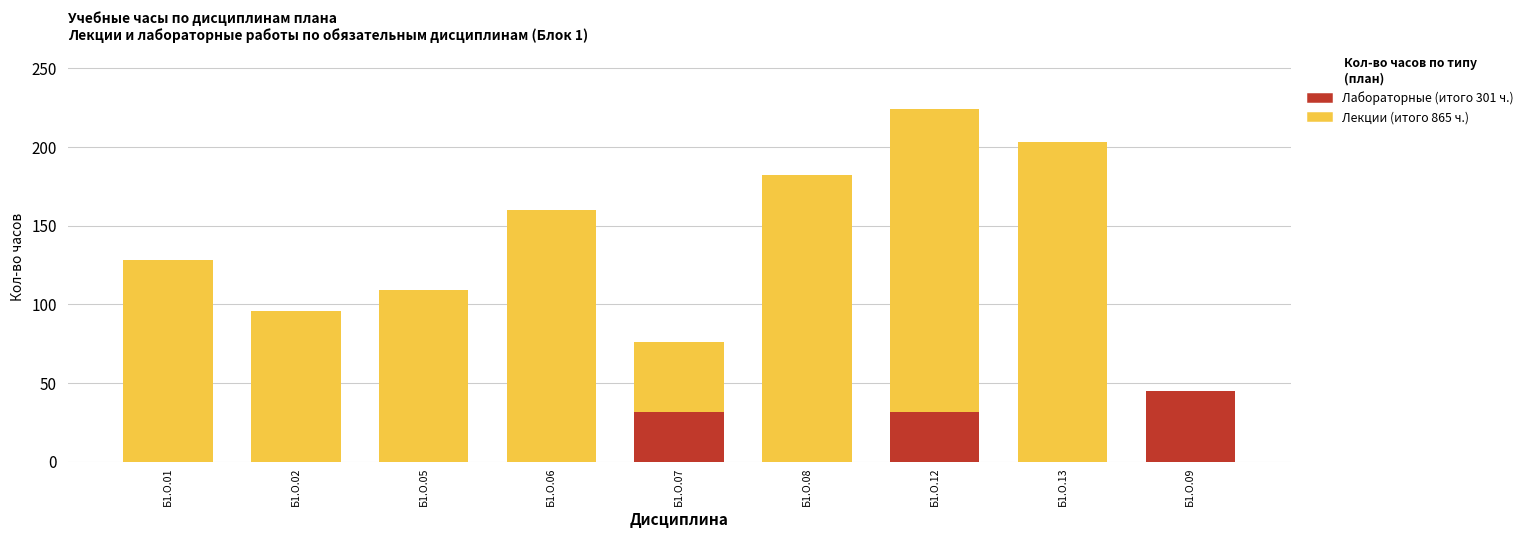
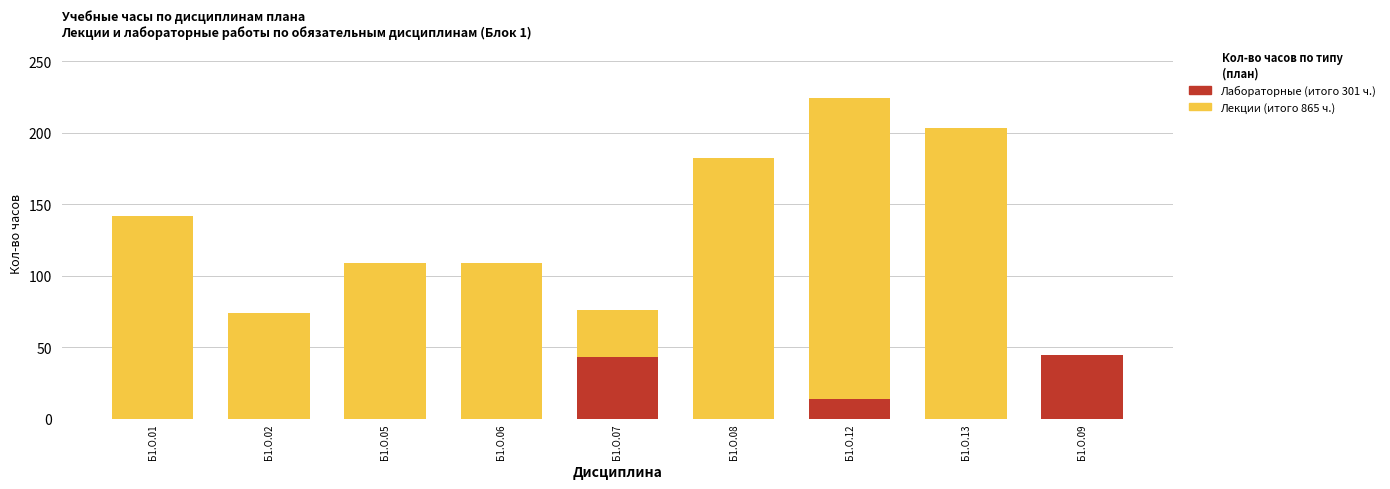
Лекции (итого 865 ч.), Б1.О.01: 128 -> 142
Лекции (итого 865 ч.), Б1.О.02: 96 -> 74
Лекции (итого 865 ч.), Б1.О.06: 160 -> 109
Лабораторные (итого 301 ч.), Б1.О.07: 32 -> 43
Лабораторные (итого 301 ч.), Б1.О.12: 32 -> 14
